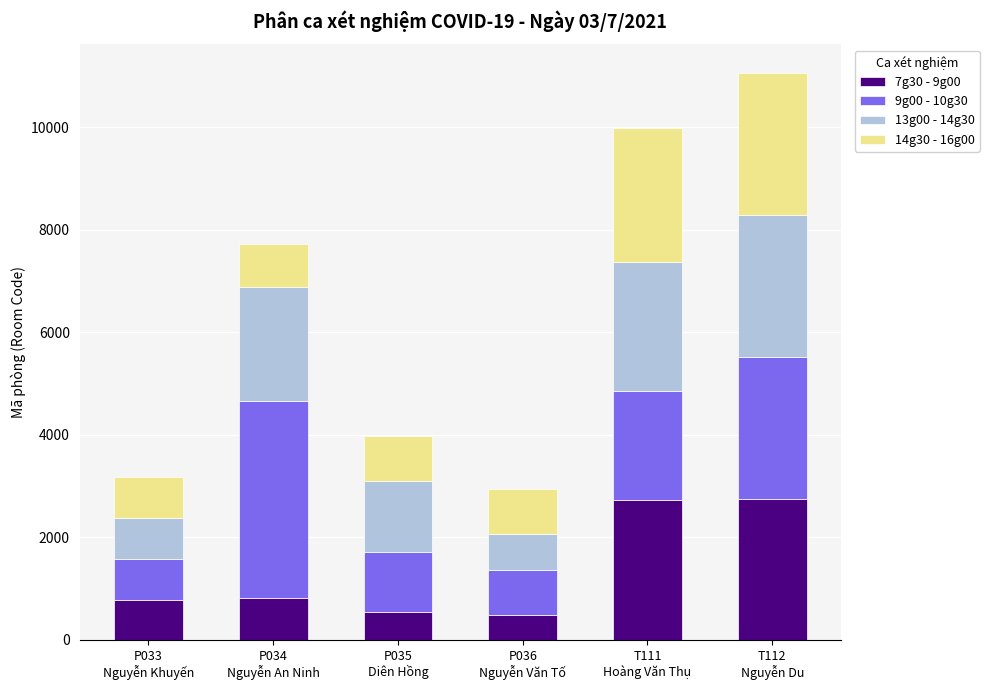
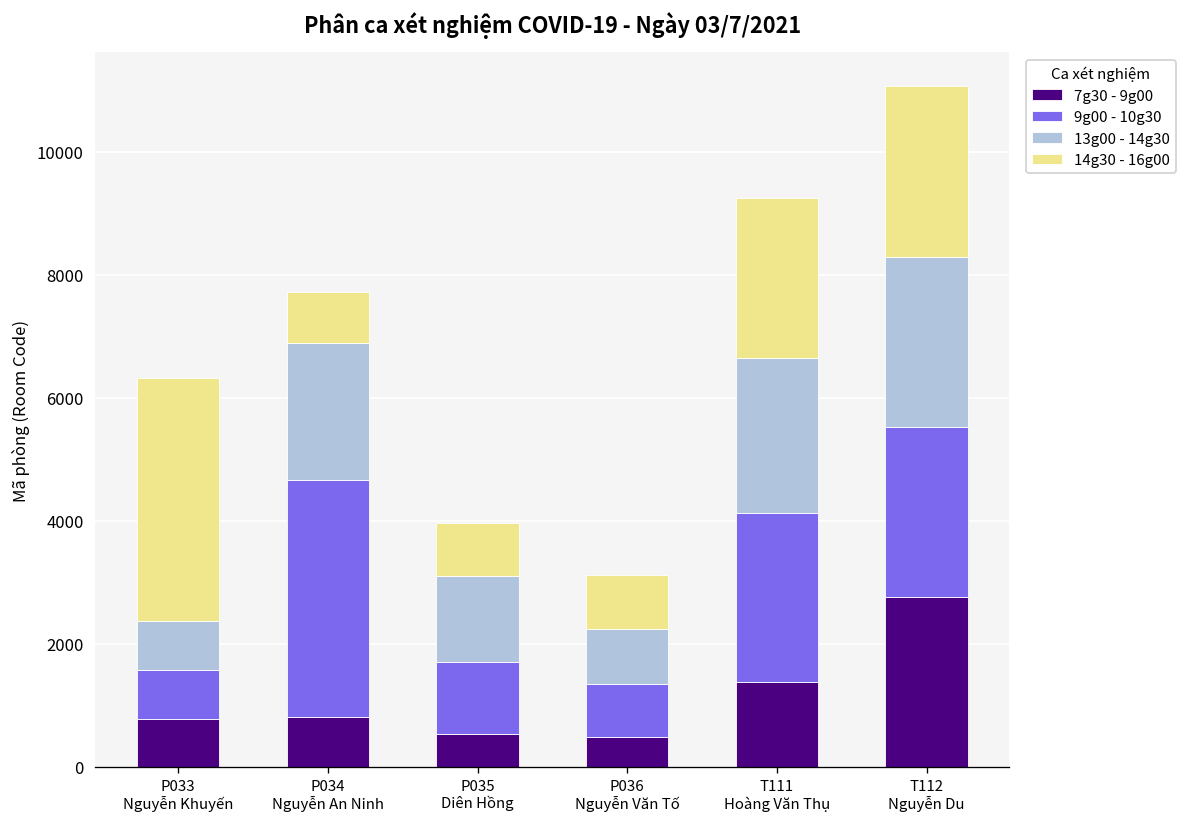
14g30 - 16g00, P033 Nguyễn Khuyến: 800 -> 3900
13g00 - 14g30, P036 Nguyễn Văn Tố: 700 -> 900
7g30 - 9g00, T111 Hoàng Văn Thụ: 2700 -> 1400
9g00 - 10g30, T111 Hoàng Văn Thụ: 2100 -> 2700
